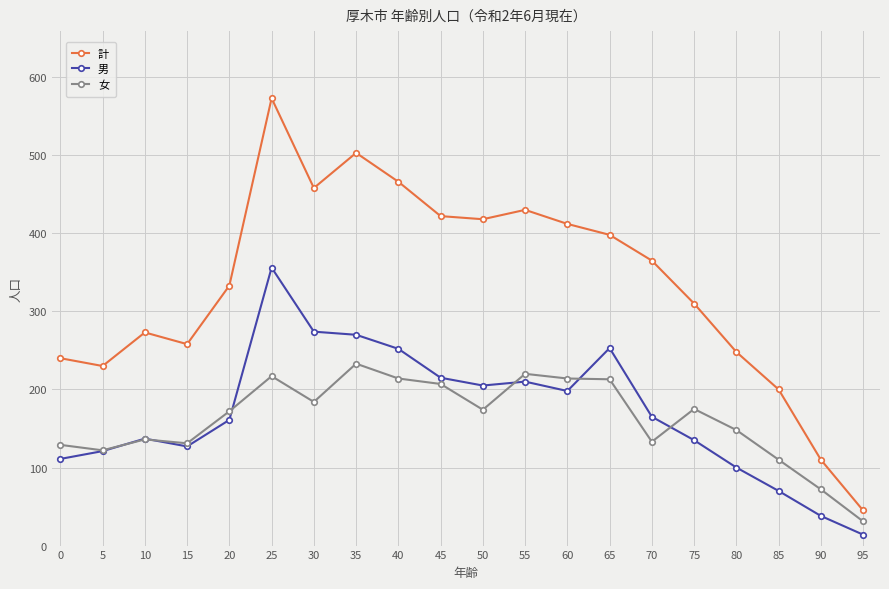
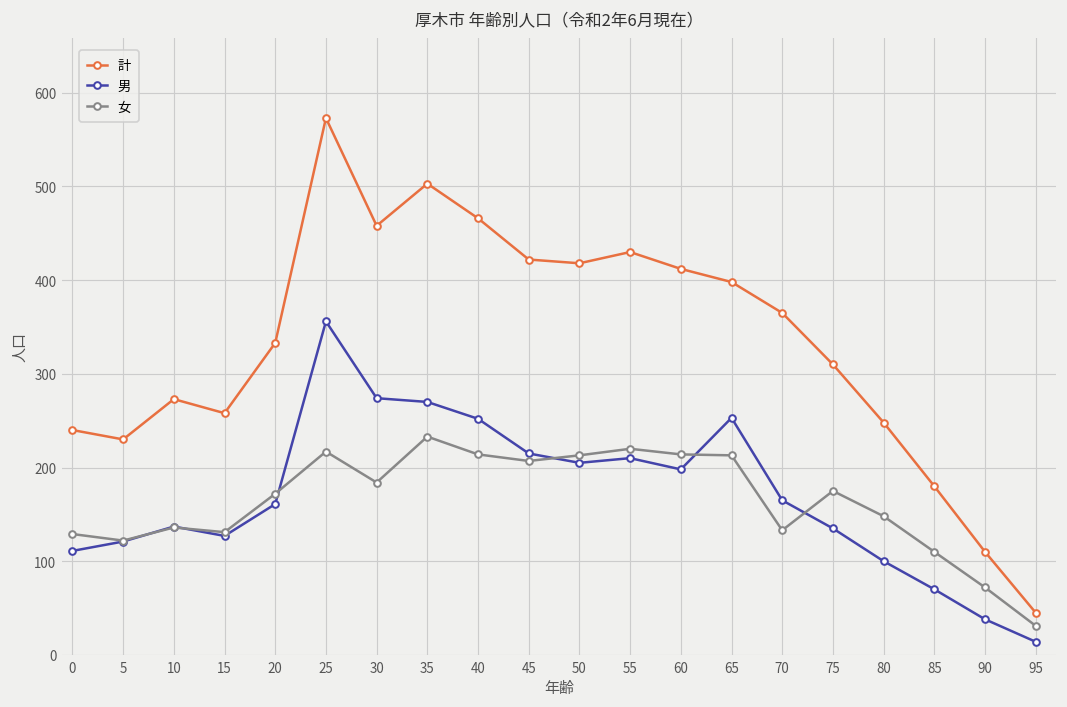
女, 50: 170 -> 210
計, 85: 200 -> 180
